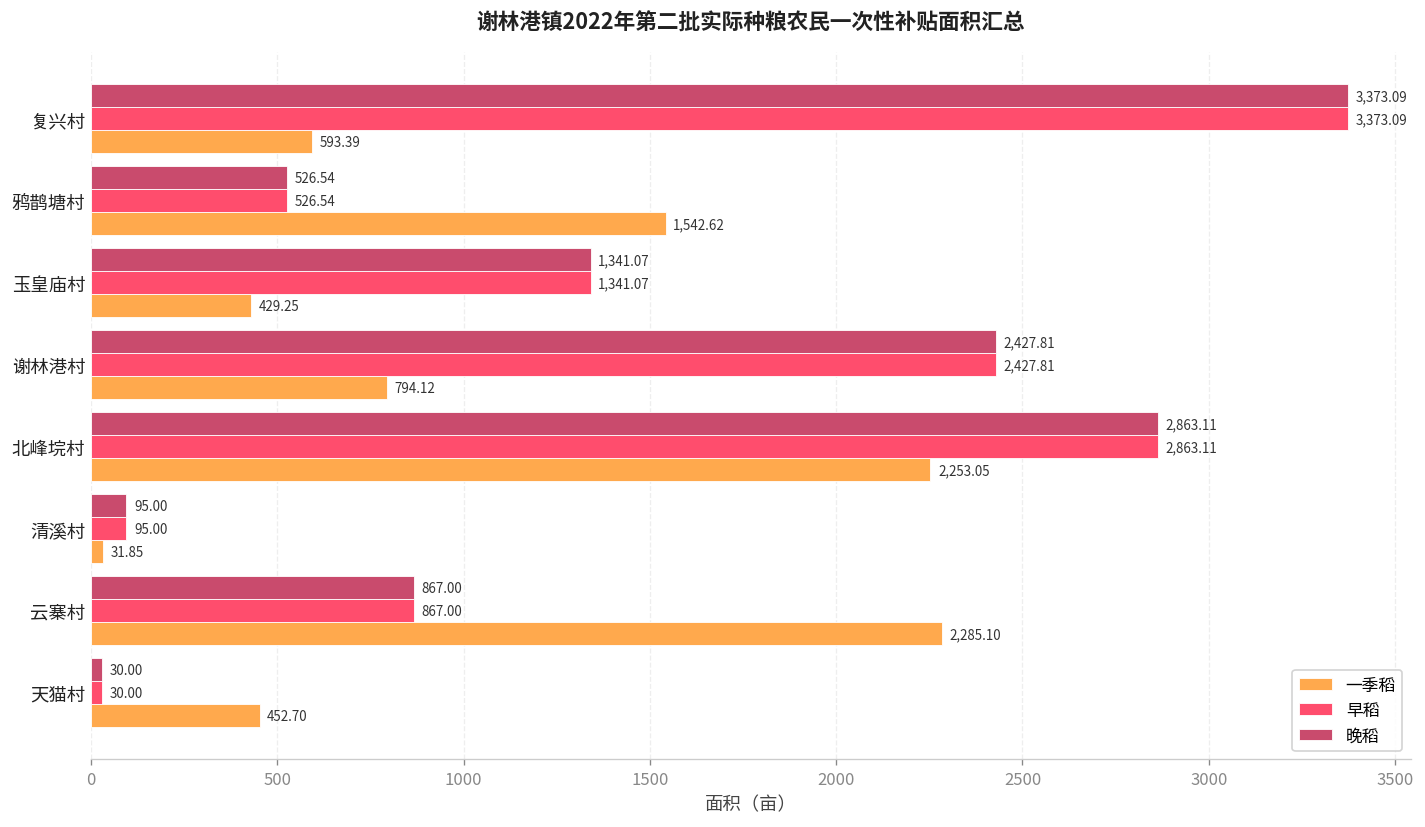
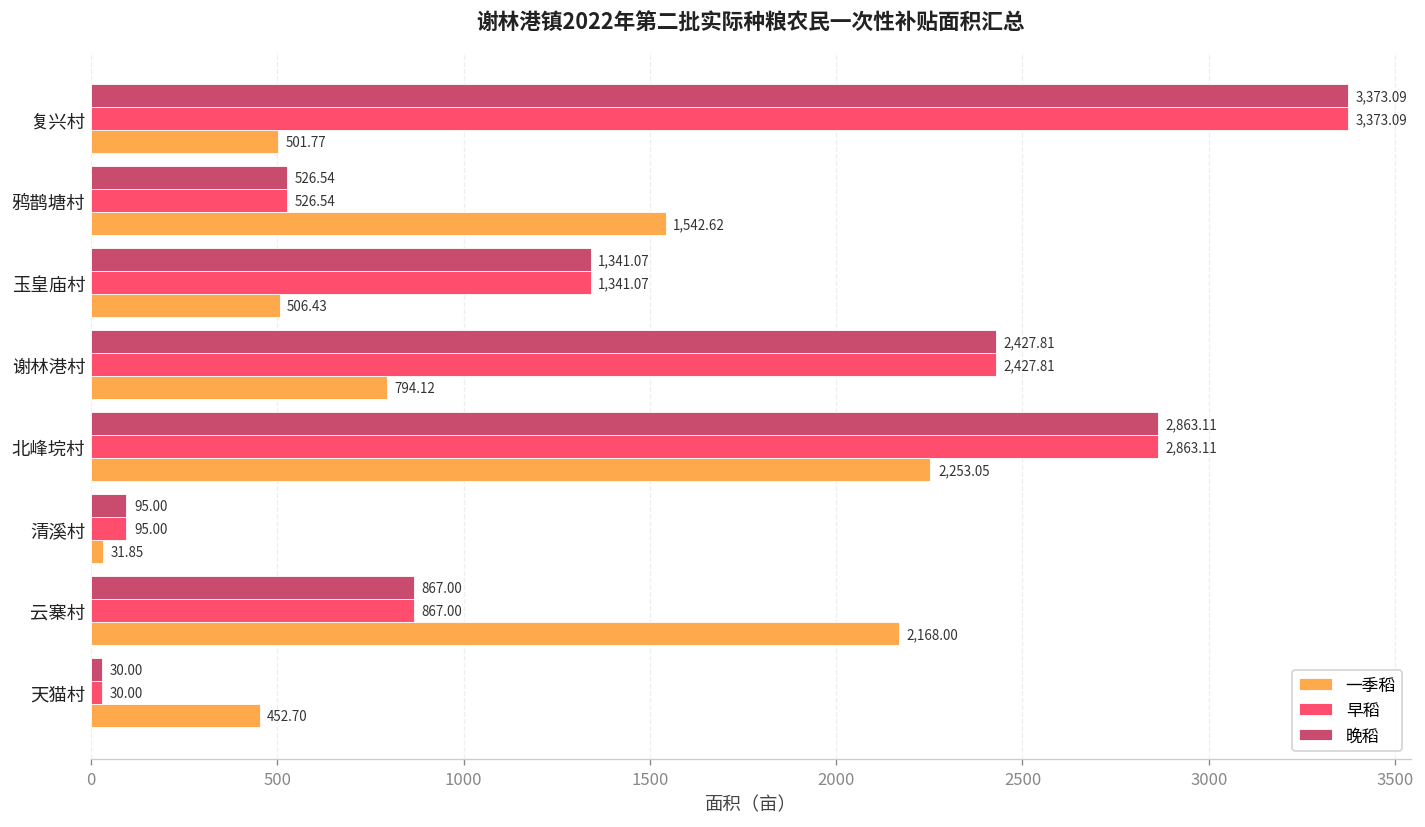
一季稻, 复兴村: 593.39 -> 501.77
一季稻, 玉皇庙村: 429.25 -> 506.43
一季稻, 云寨村: 2,285.10 -> 2,168.00
